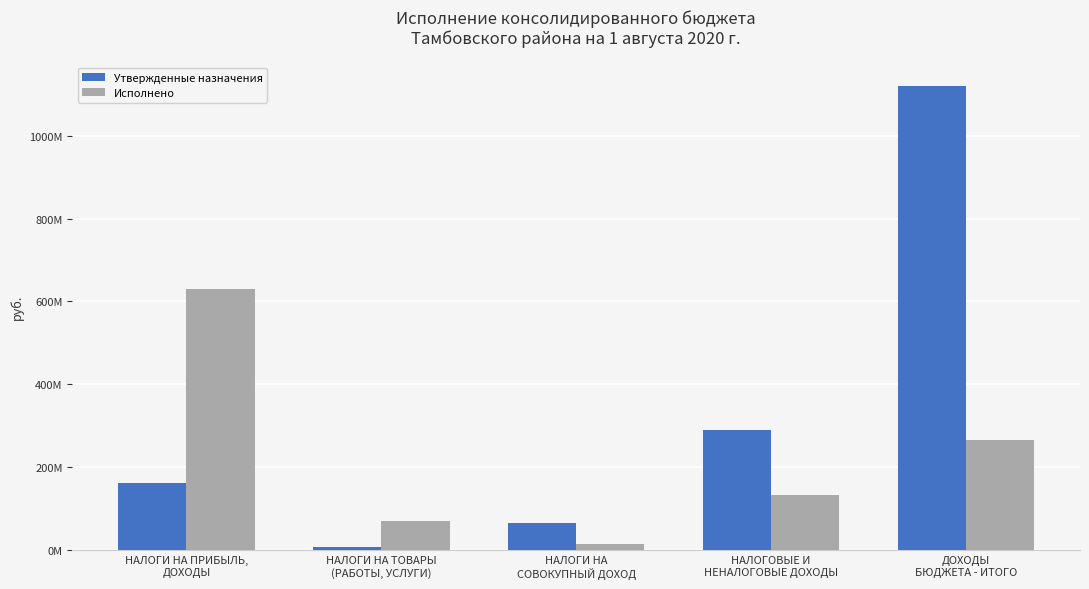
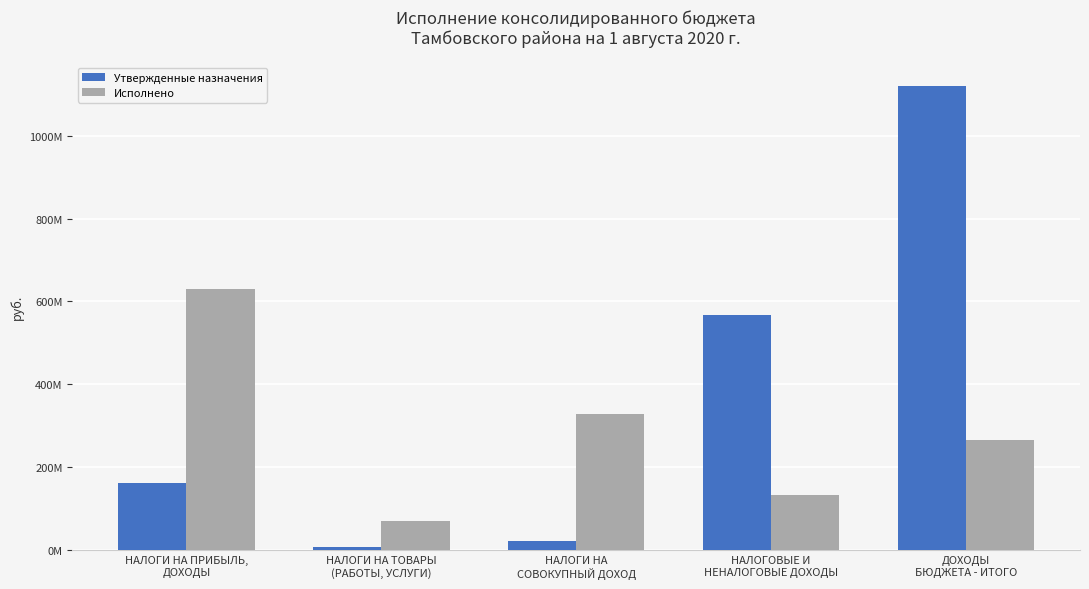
Утвержденные назначения, НАЛОГИ НА СОВОКУПНЫЙ ДОХОД: 70000000 -> 20000000
Исполнено, НАЛОГИ НА СОВОКУПНЫЙ ДОХОД: 20000000 -> 330000000
Утвержденные назначения, НАЛОГОВЫЕ И НЕНАЛОГОВЫЕ ДОХОДЫ: 290000000 -> 570000000
